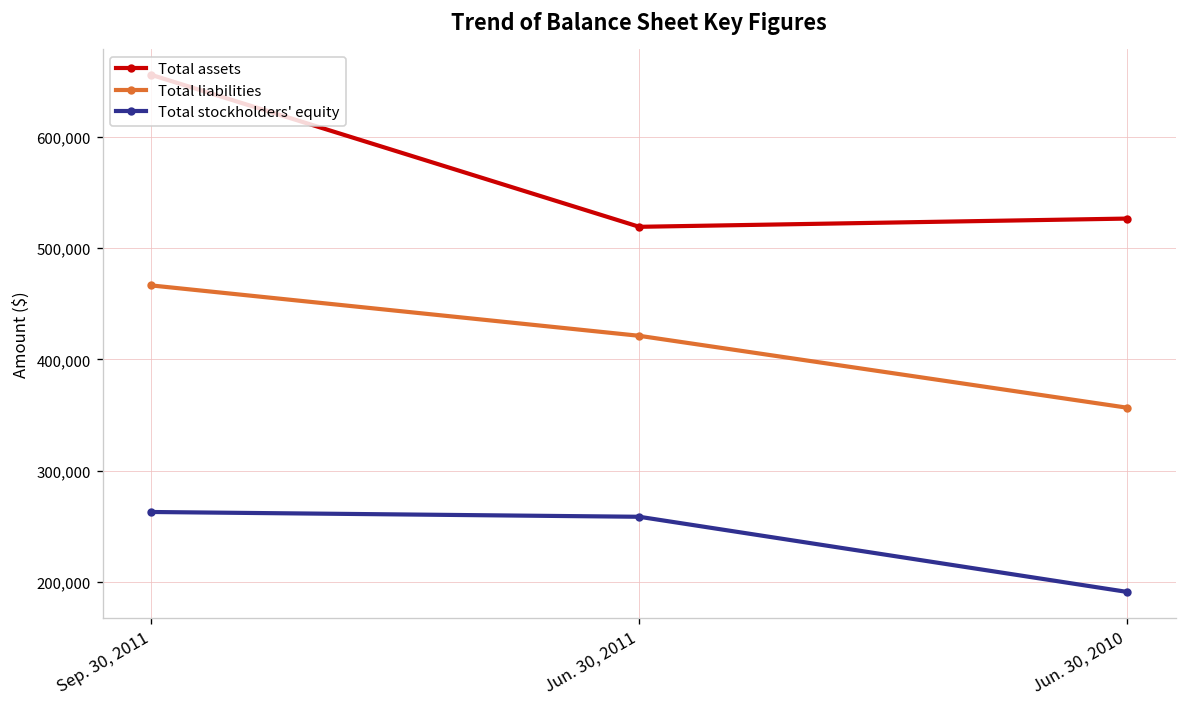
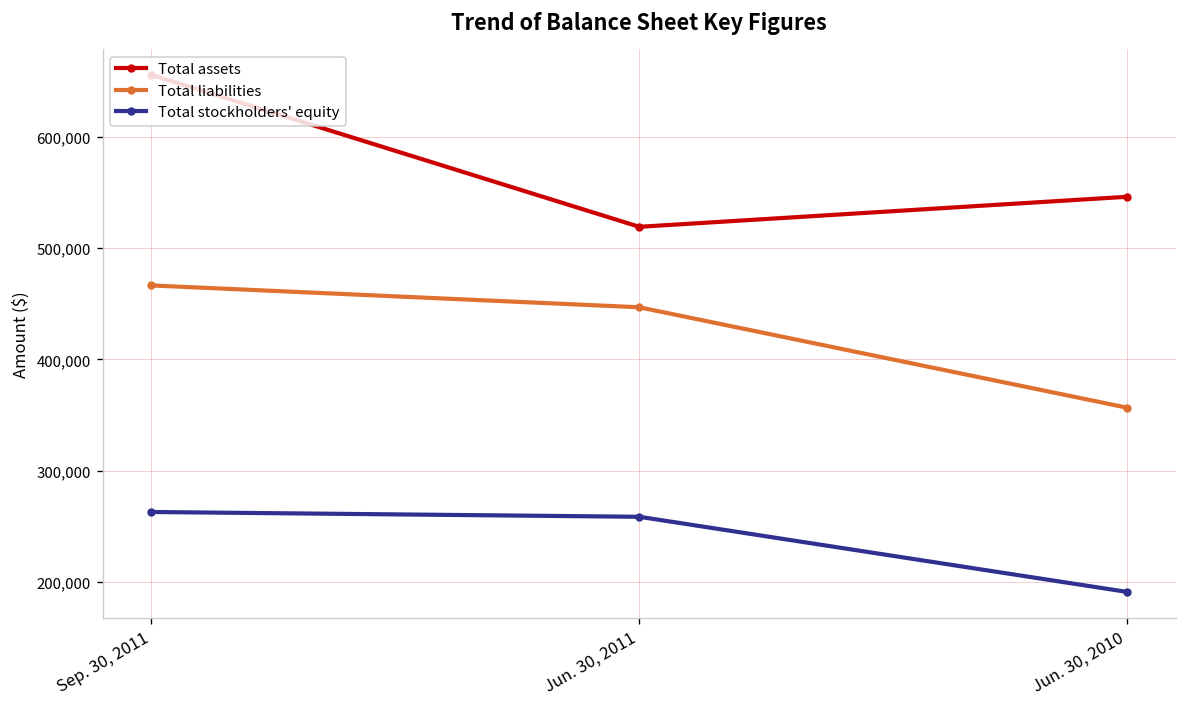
Total liabilities, Jun. 30, 2011: 420,000 -> 450,000
Total assets, Jun. 30, 2010: 530,000 -> 550,000
